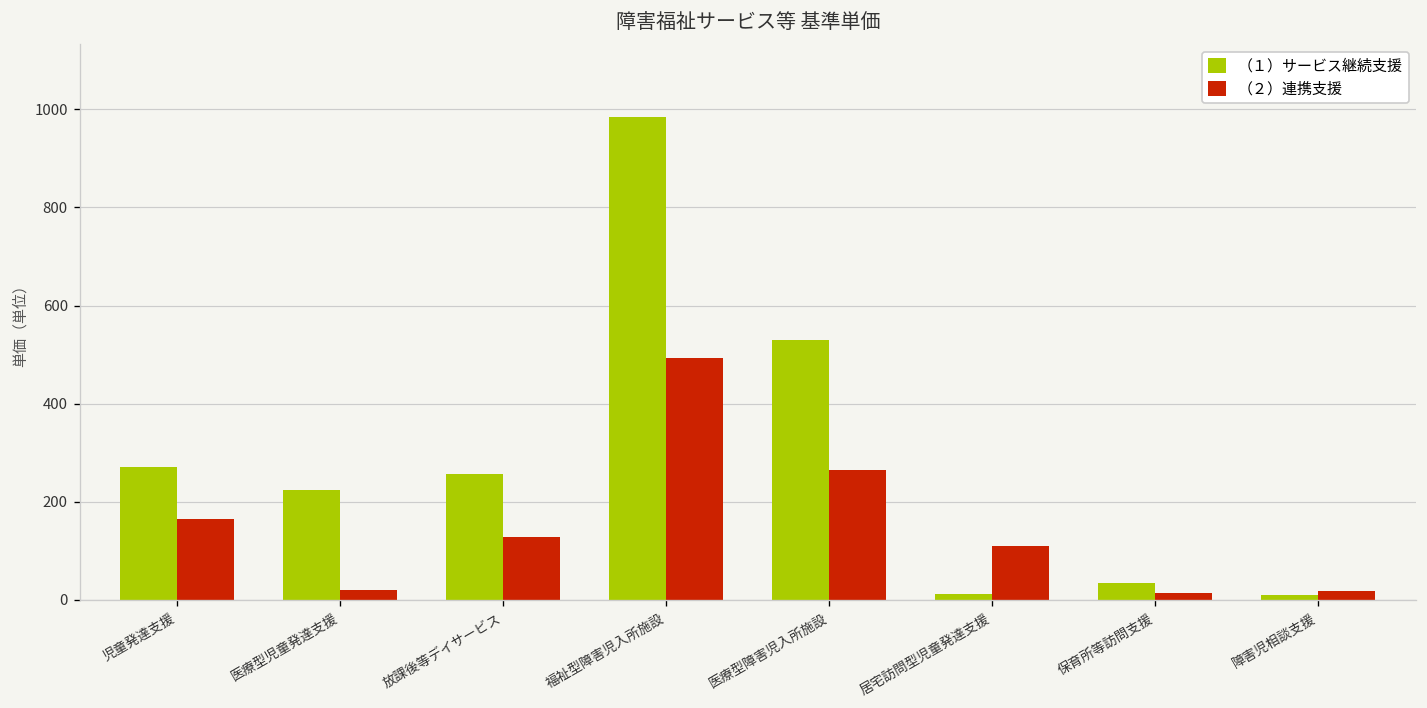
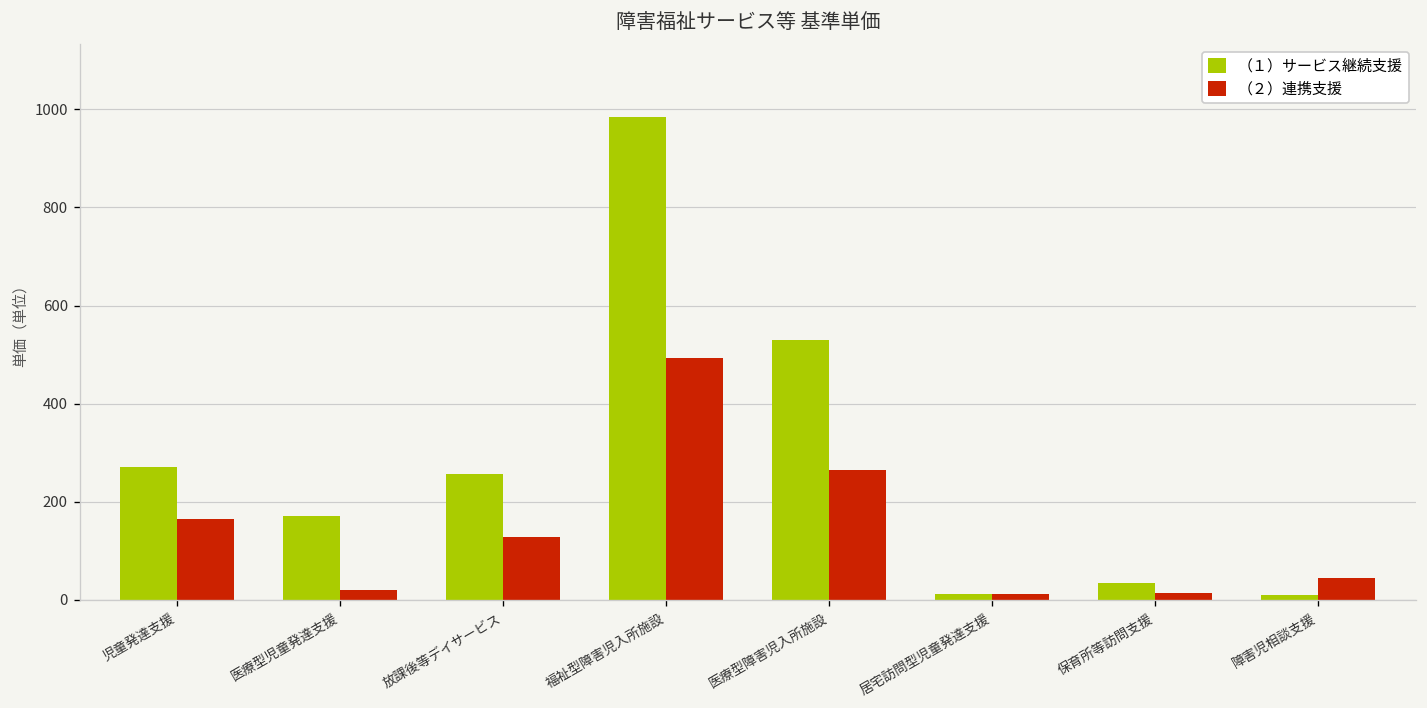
（１）サービス継続支援, 医療型児童発達支援: 220 -> 170
（２）連携支援, 居宅訪問型児童発達支援: 110 -> 10
（２）連携支援, 障害児相談支援: 20 -> 50
